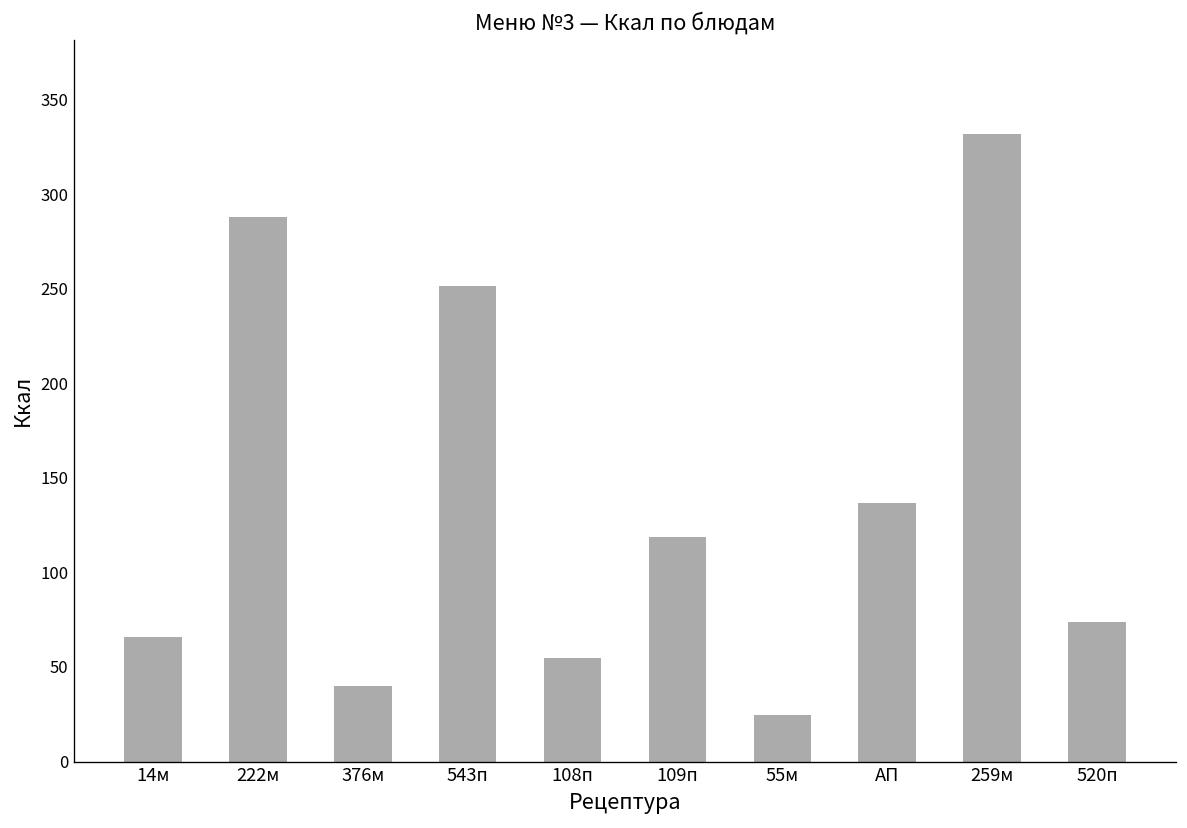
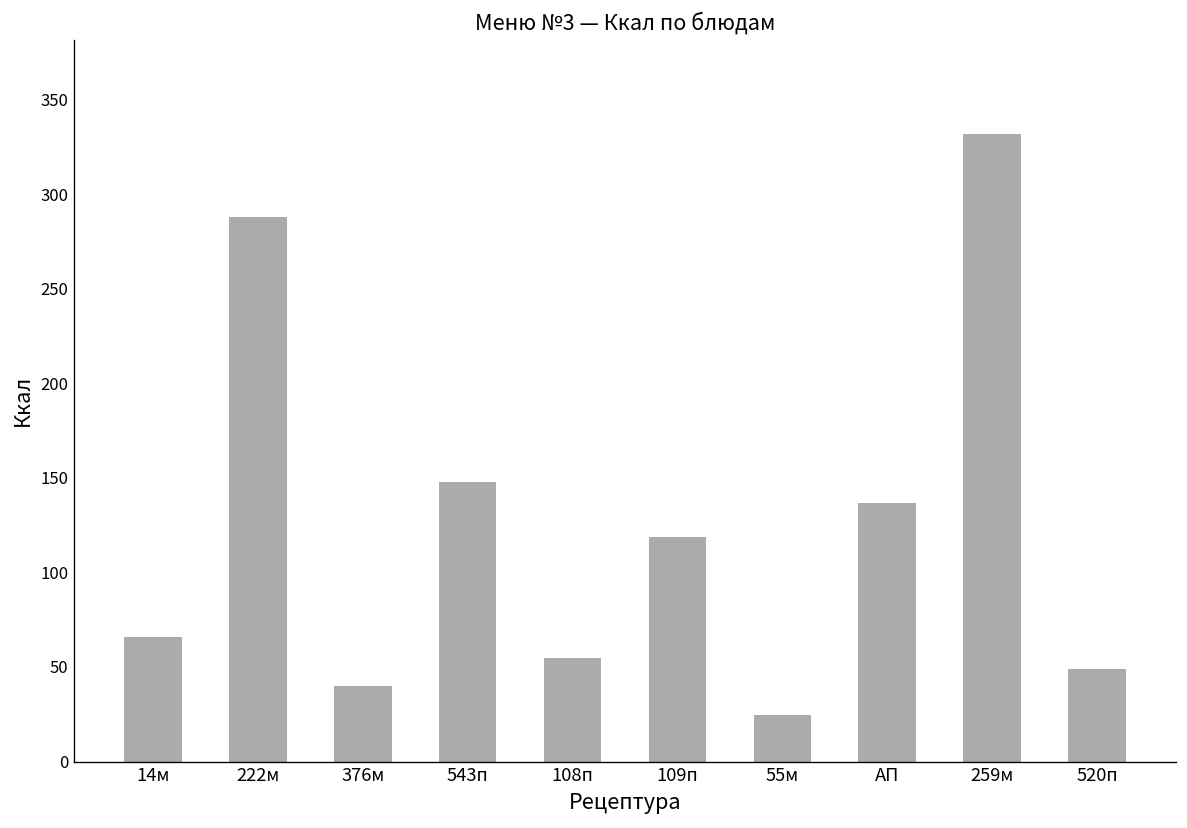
543п: 251 -> 148
520п: 74 -> 49
